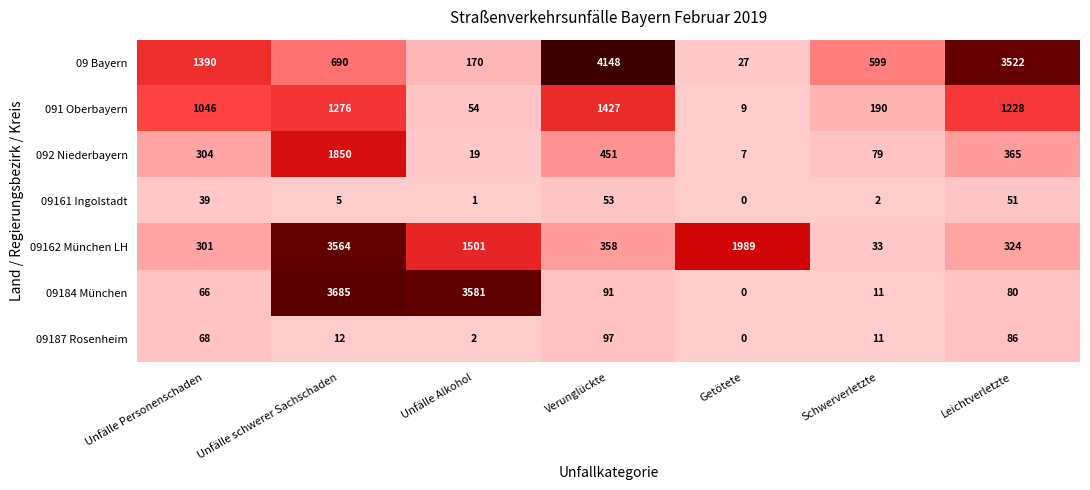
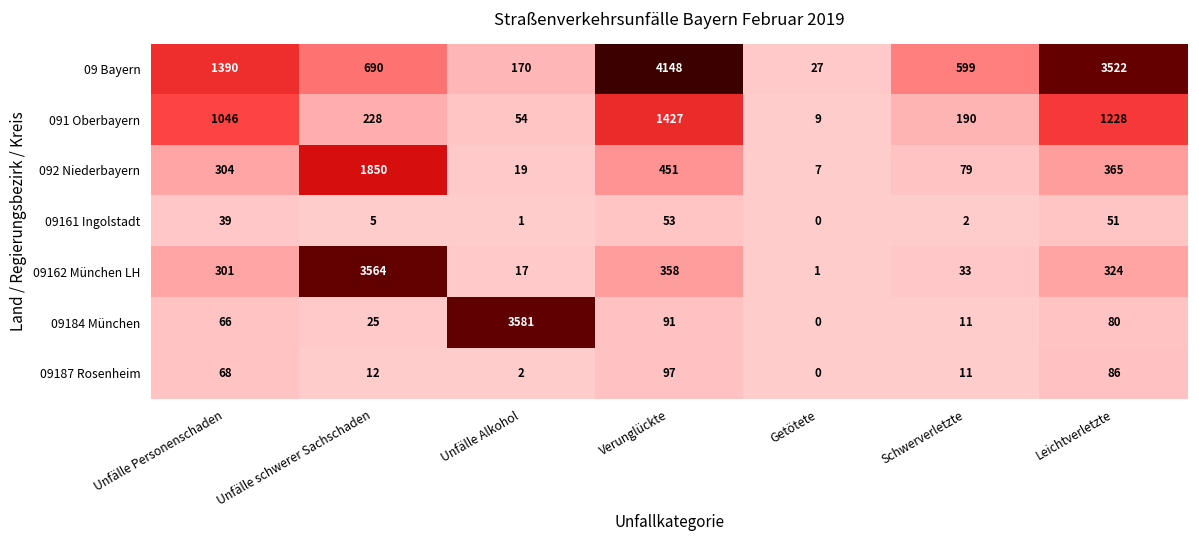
091 Oberbayern, Unfälle schwerer Sachschaden: 1276 -> 228
09162 München LH, Unfälle Alkohol: 1501 -> 17
09162 München LH, Getötete: 1989 -> 1
09184 München, Unfälle schwerer Sachschaden: 3685 -> 25
